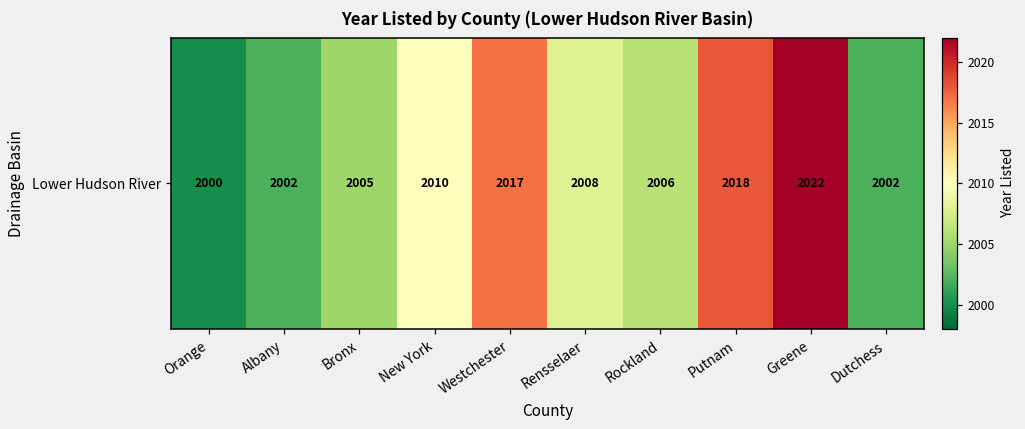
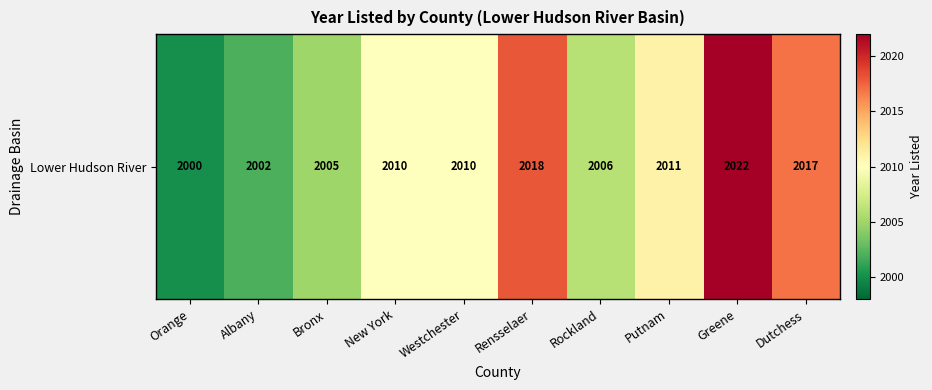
Lower Hudson River, Westchester: 2017 -> 2010
Lower Hudson River, Rensselaer: 2008 -> 2018
Lower Hudson River, Putnam: 2018 -> 2011
Lower Hudson River, Dutchess: 2002 -> 2017
